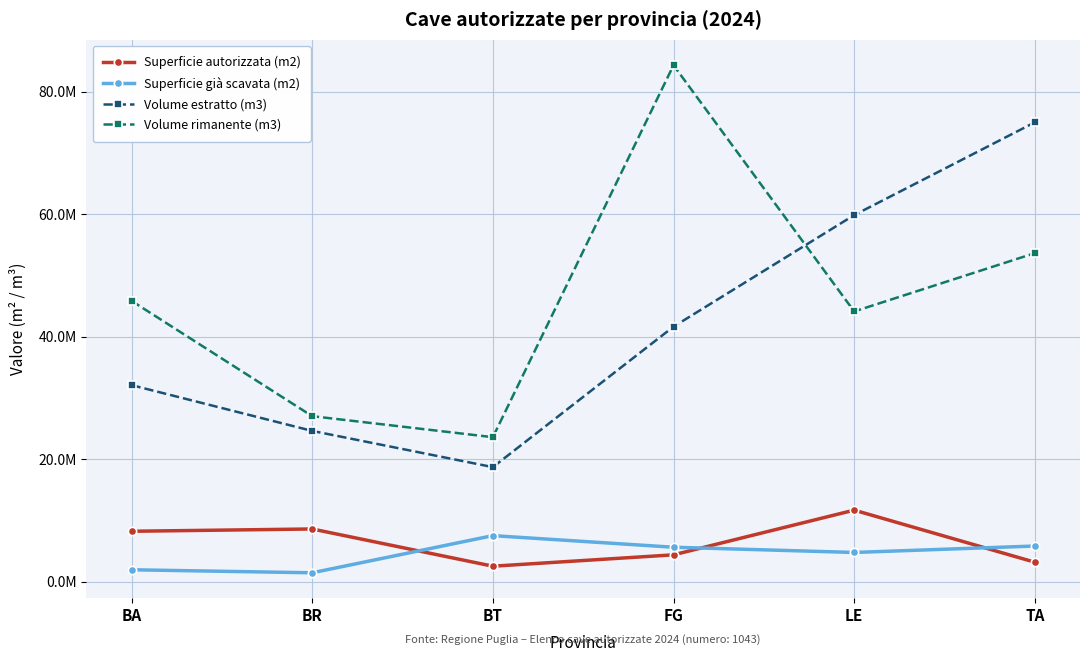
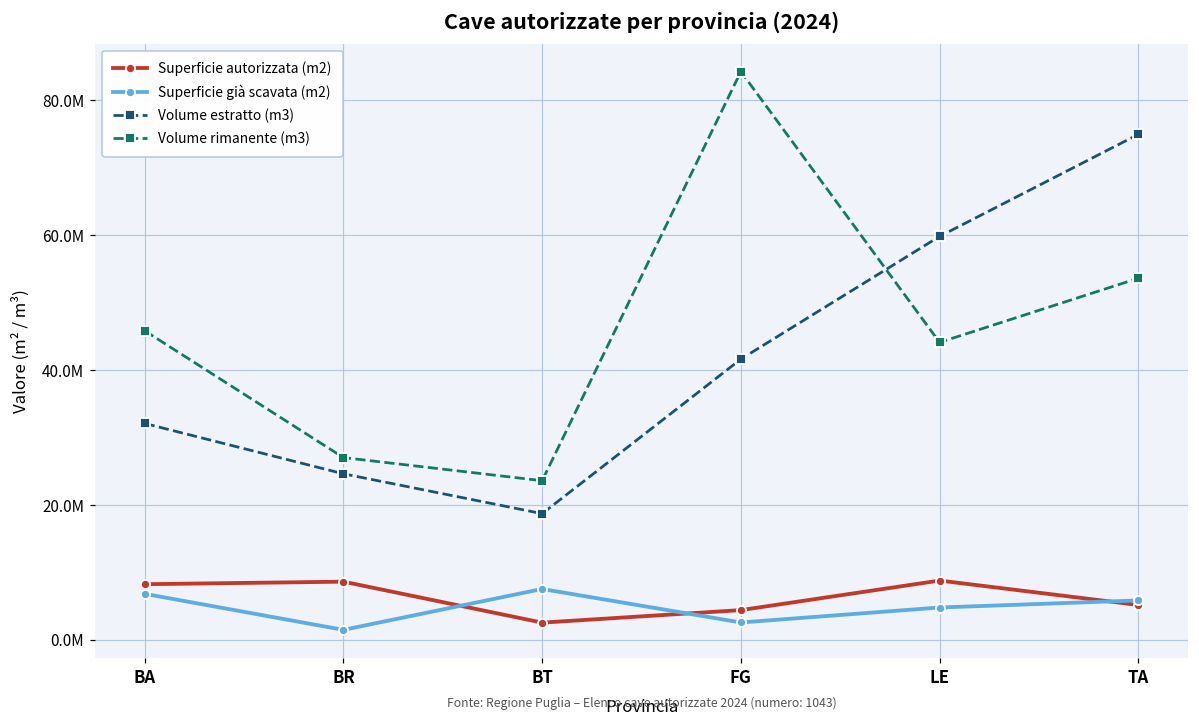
Superficie già scavata (m2), BA: 2000000 -> 7000000
Superficie già scavata (m2), FG: 6000000 -> 3000000
Superficie autorizzata (m2), LE: 12000000 -> 9000000
Superficie autorizzata (m2), TA: 3000000 -> 5000000
